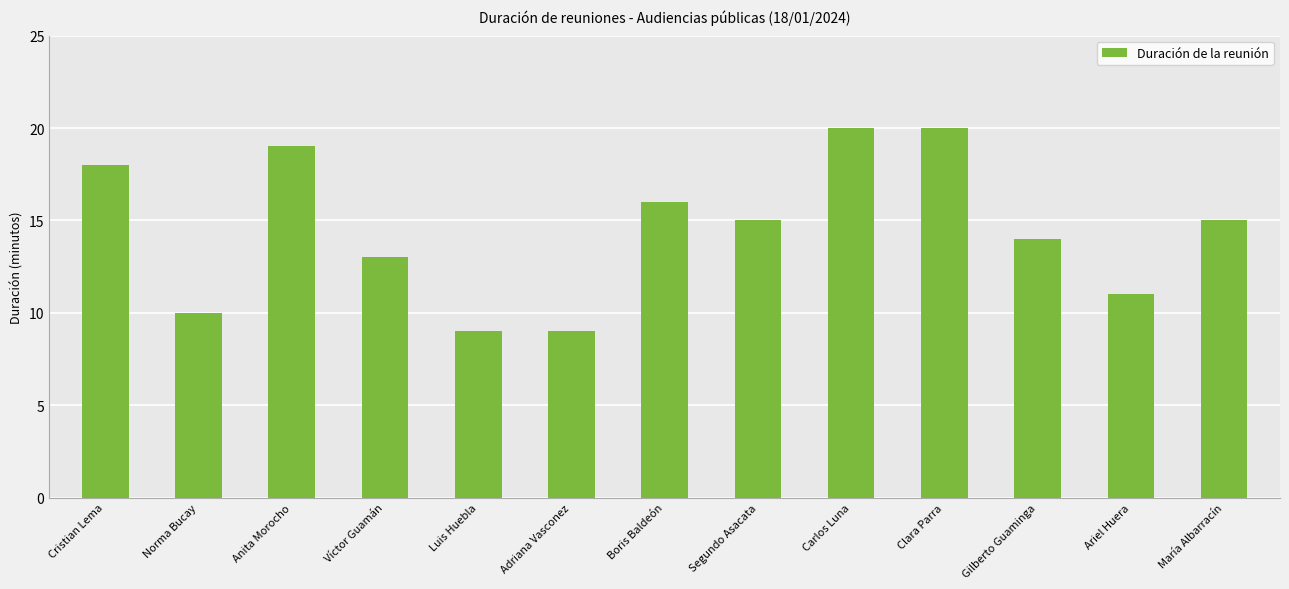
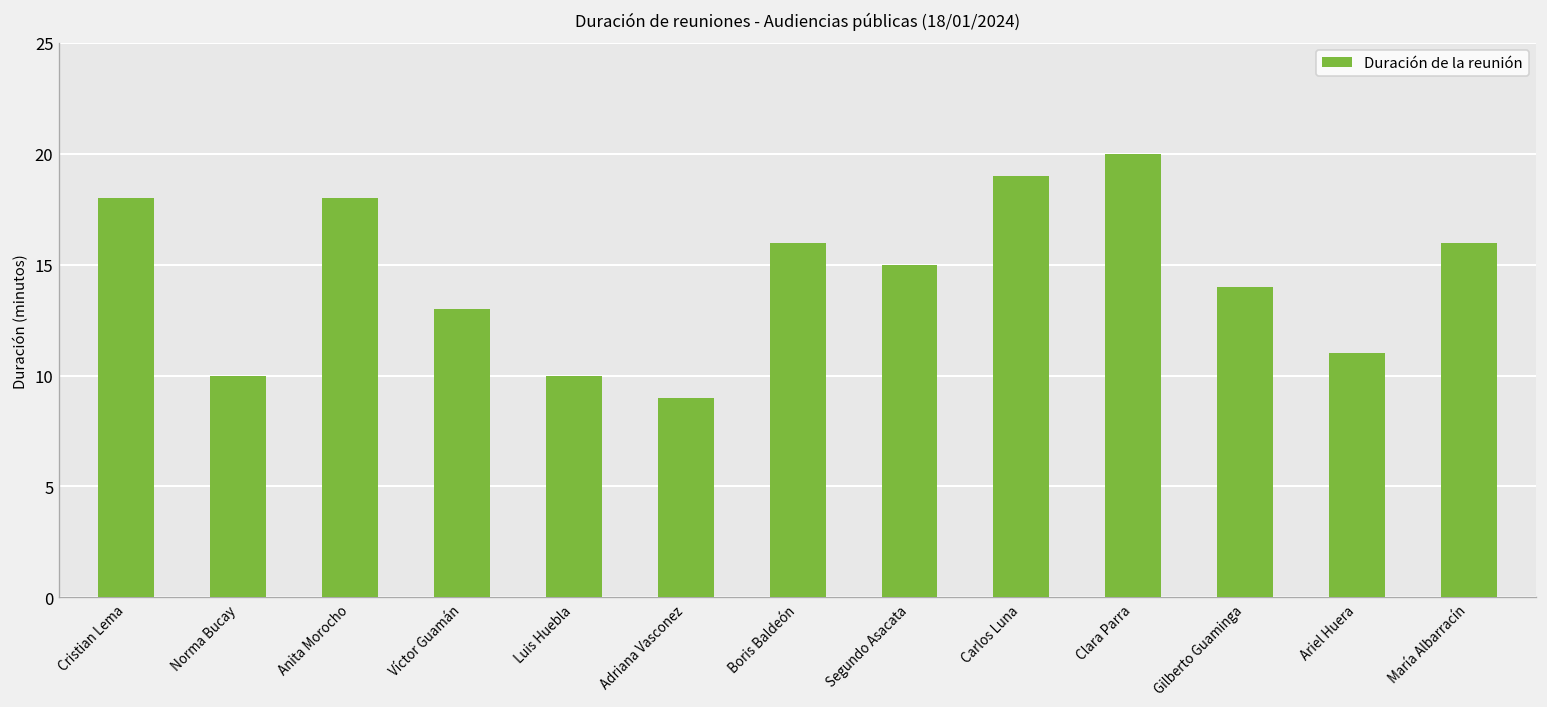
Anita Morocho: 19 -> 18
Luis Huebla: 9 -> 10
Carlos Luna: 20 -> 19
María Albarracín: 15 -> 16
